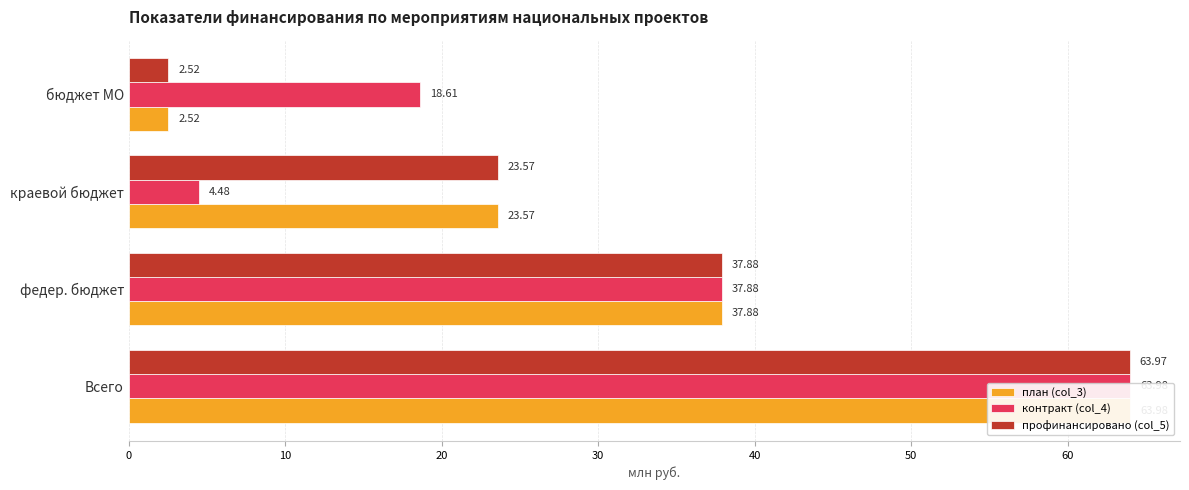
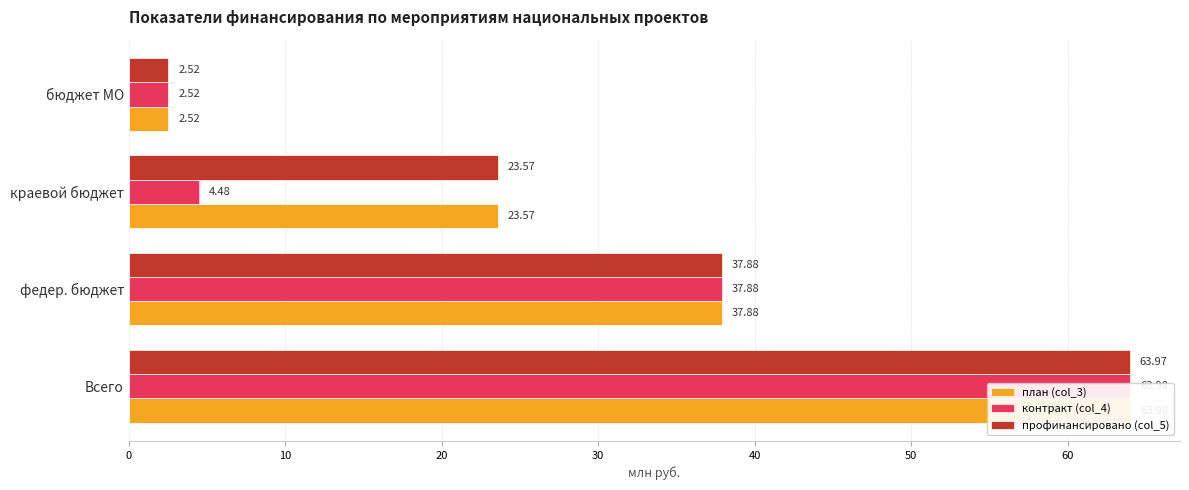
контракт (col_4), бюджет МО: 18.61 -> 2.52
